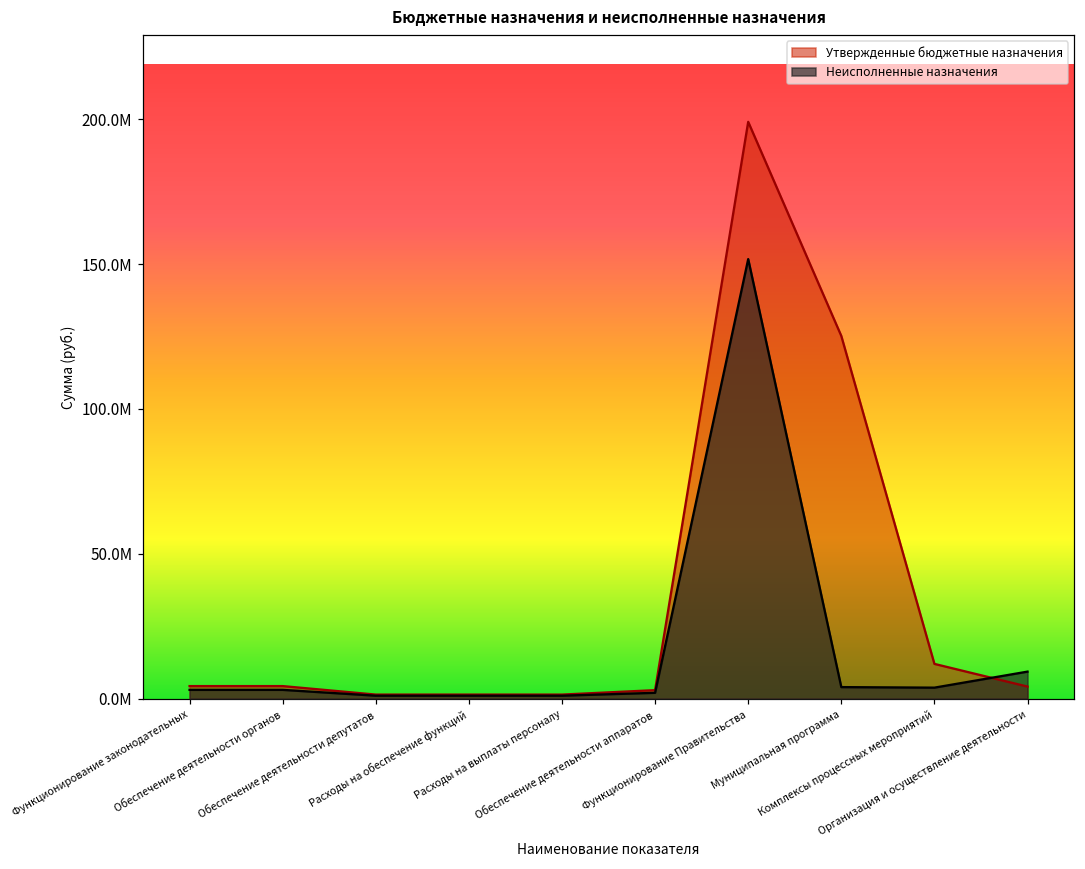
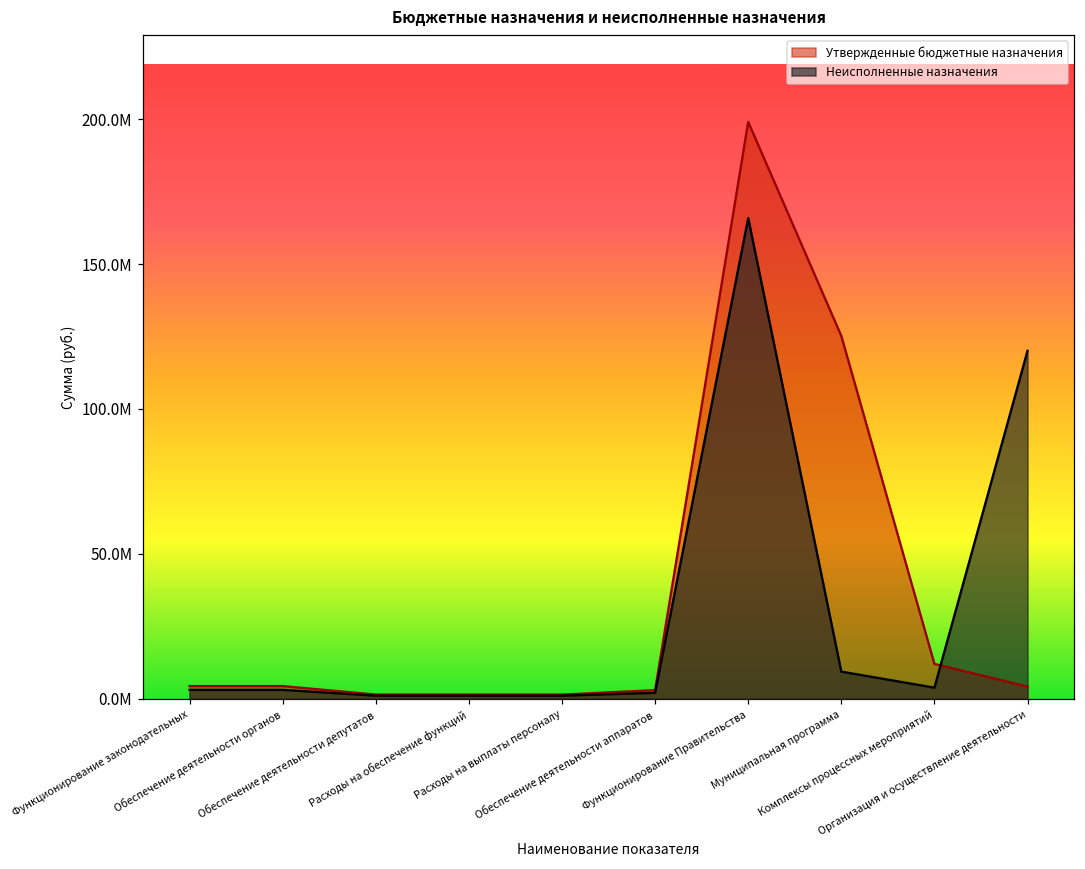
Неисполненные назначения, Функционирование Правительства: 152000000 -> 166000000
Неисполненные назначения, Муниципальная программа: 4000000 -> 9000000
Неисполненные назначения, Организация и осуществление деятельности: 9000000 -> 120000000
